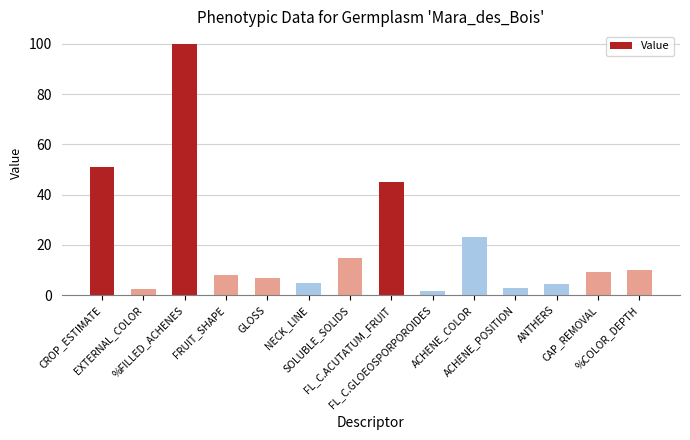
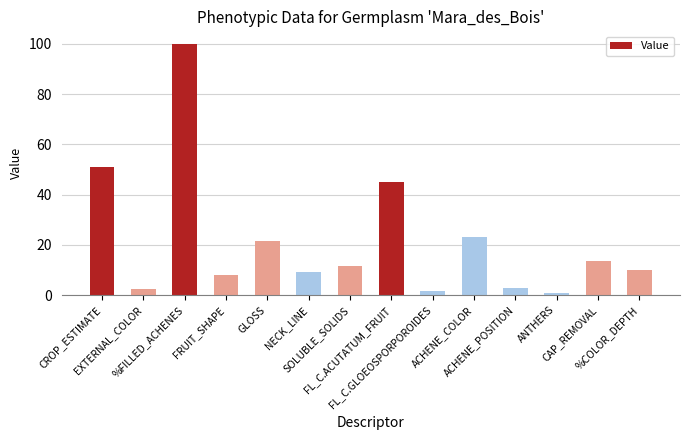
GLOSS: 7 -> 22
NECK_LINE: 5 -> 9
SOLUBLE_SOLIDS: 15 -> 12
ANTHERS: 5 -> 1
CAP_REMOVAL: 9 -> 14
